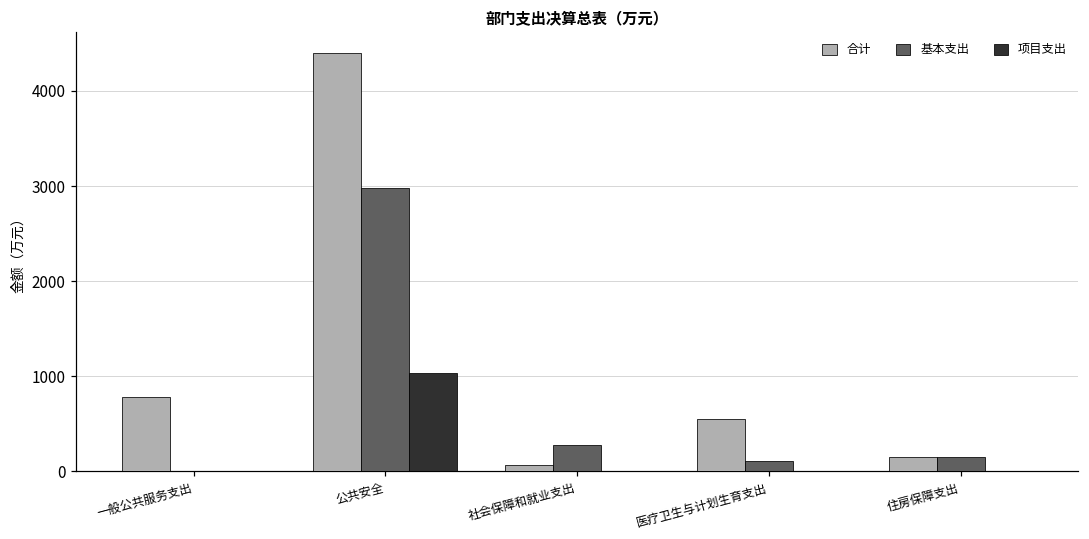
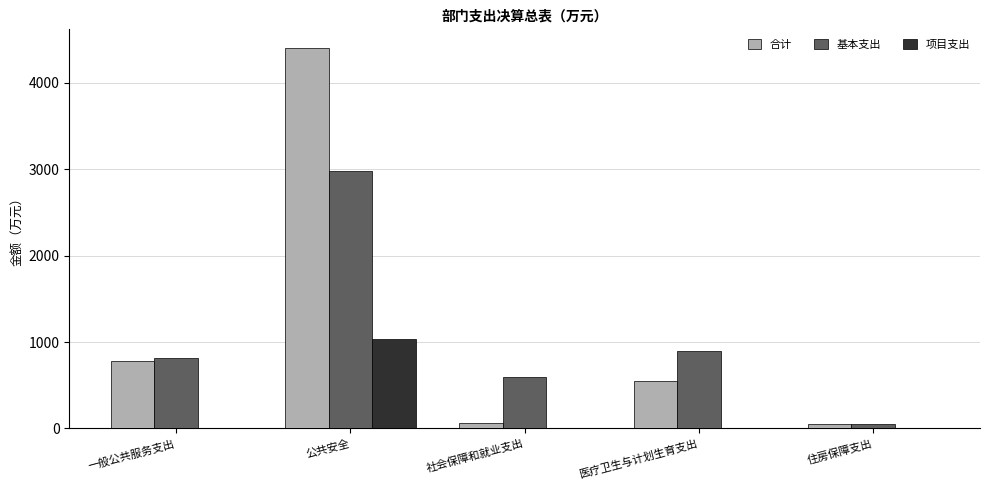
基本支出, 一般公共服务支出: 0 -> 800
基本支出, 社会保障和就业支出: 300 -> 600
基本支出, 医疗卫生与计划生育支出: 100 -> 900
合计, 住房保障支出: 100 -> 0
基本支出, 住房保障支出: 100 -> 0
